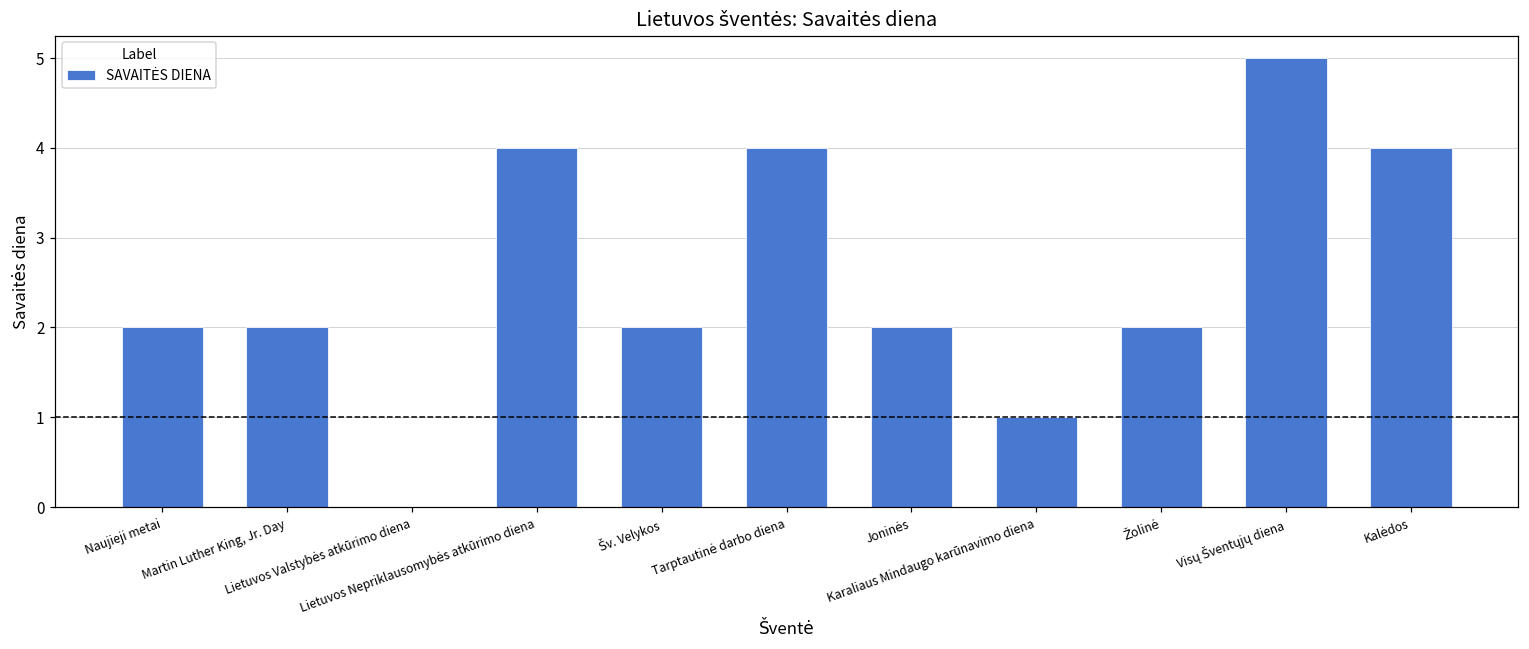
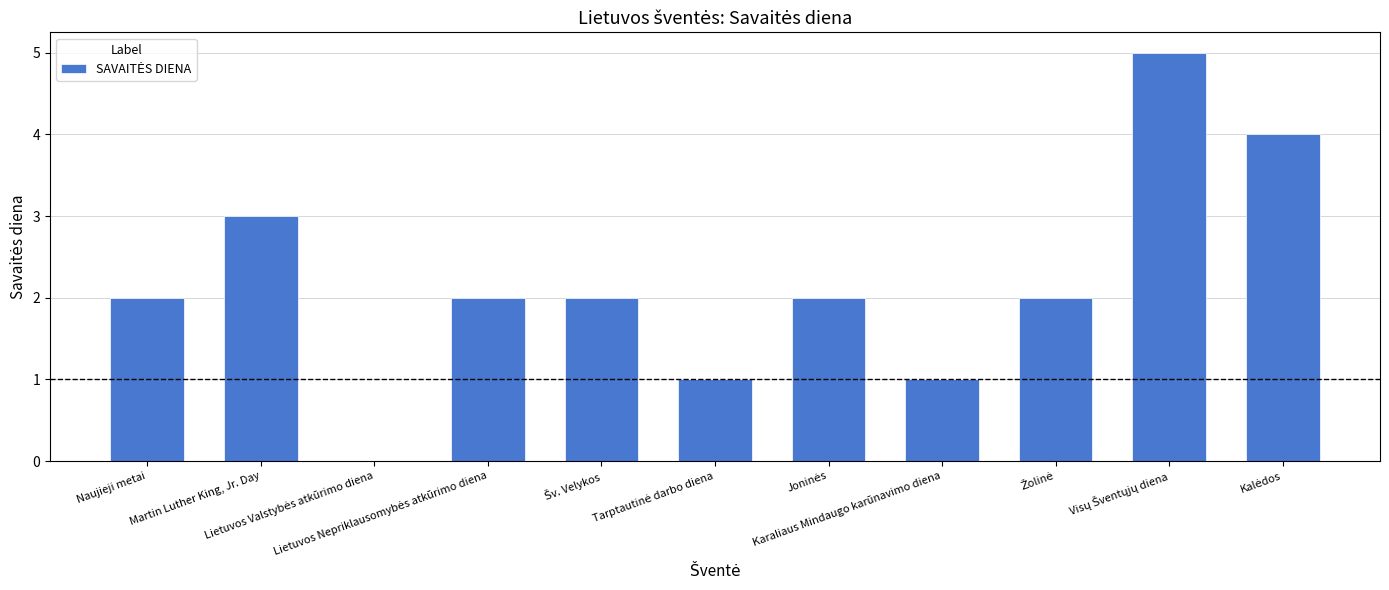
Martin Luther King, Jr. Day: 2 -> 3
Lietuvos Nepriklausomybės atkūrimo diena: 4 -> 2
Tarptautinė darbo diena: 4 -> 1
